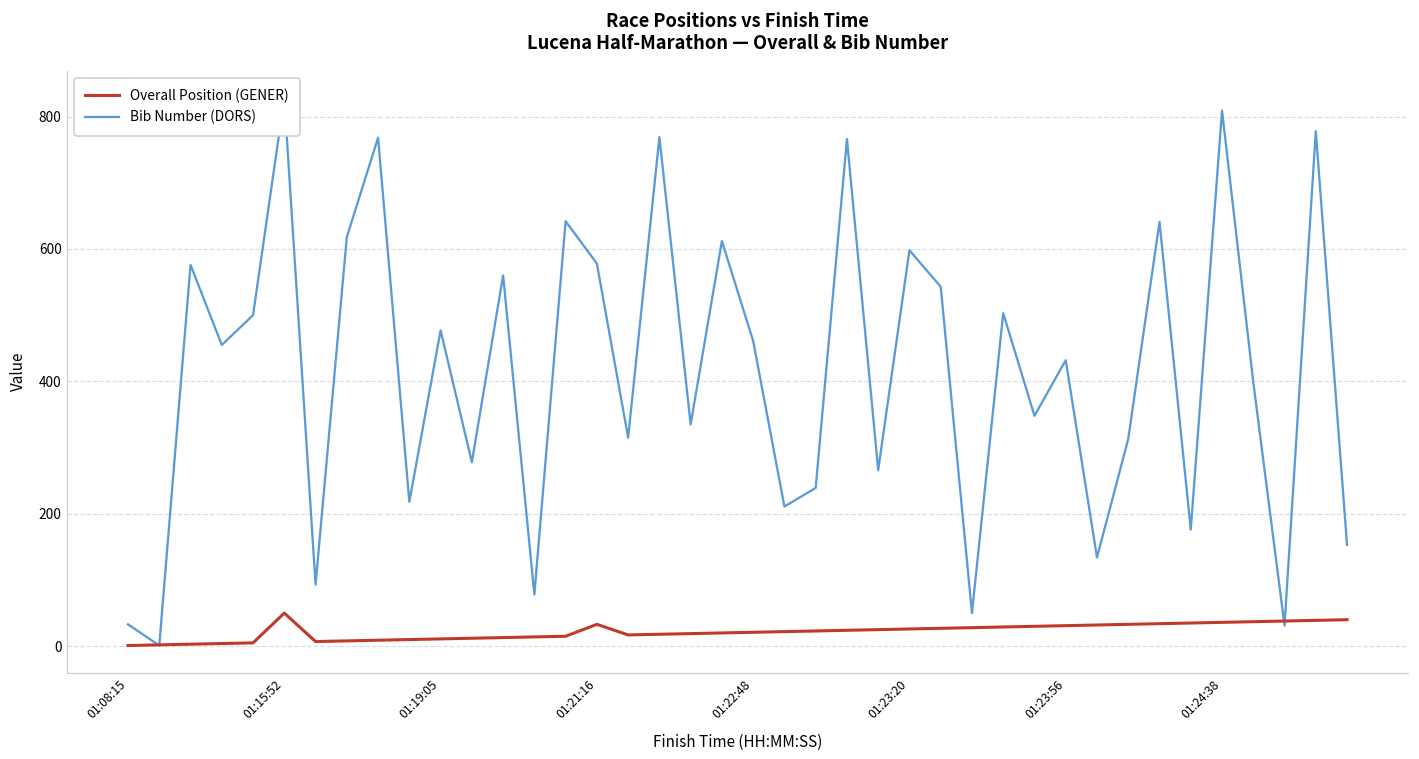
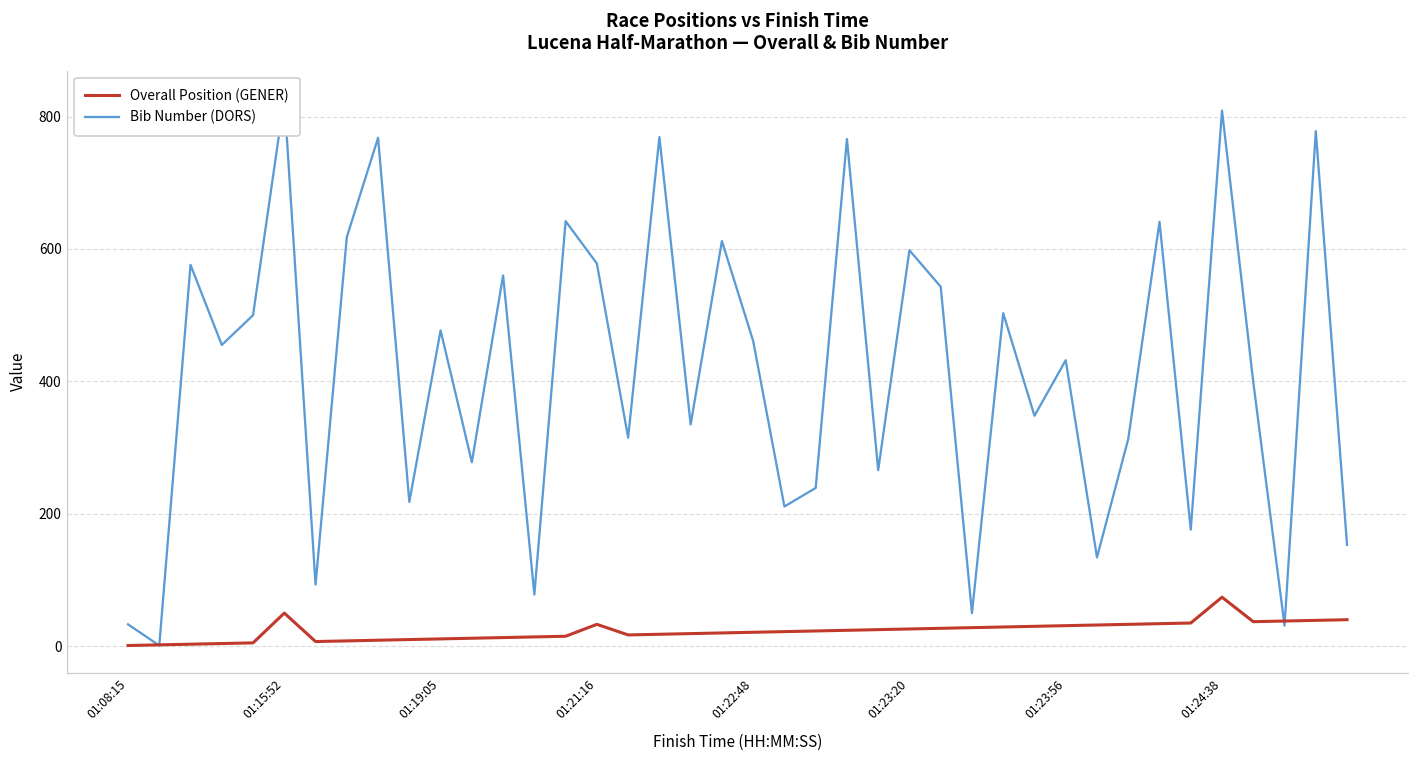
Overall Position (GENER), 01:24:38: 40 -> 70
